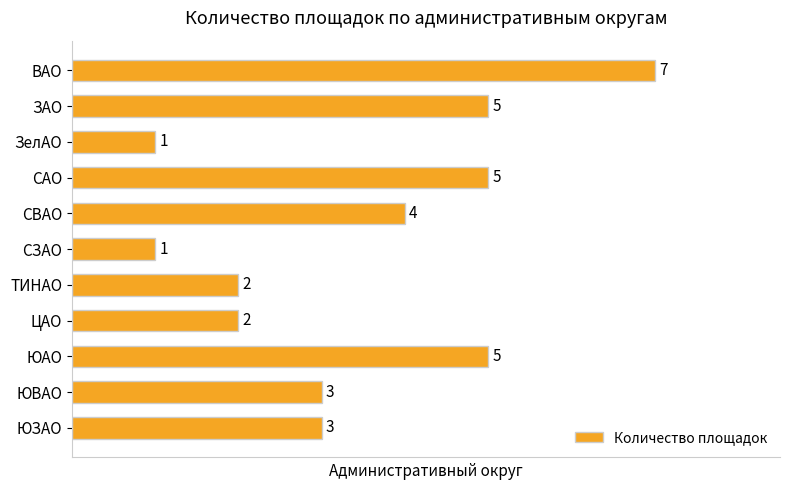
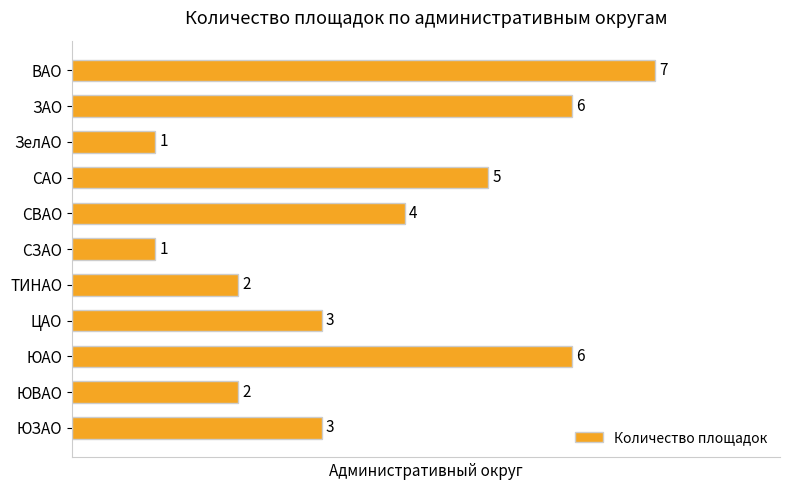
ЗАО: 5 -> 6
ЦАО: 2 -> 3
ЮАО: 5 -> 6
ЮВАО: 3 -> 2
